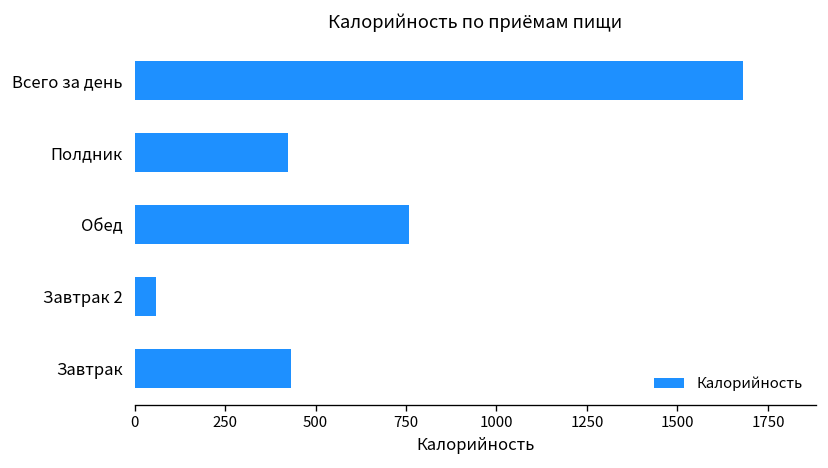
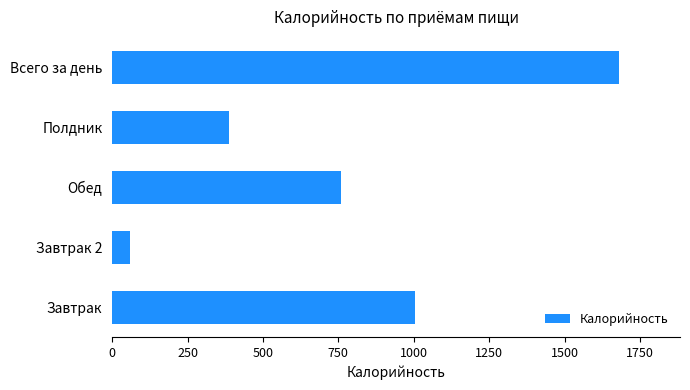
Полдник: 420 -> 390
Завтрак: 430 -> 1010
